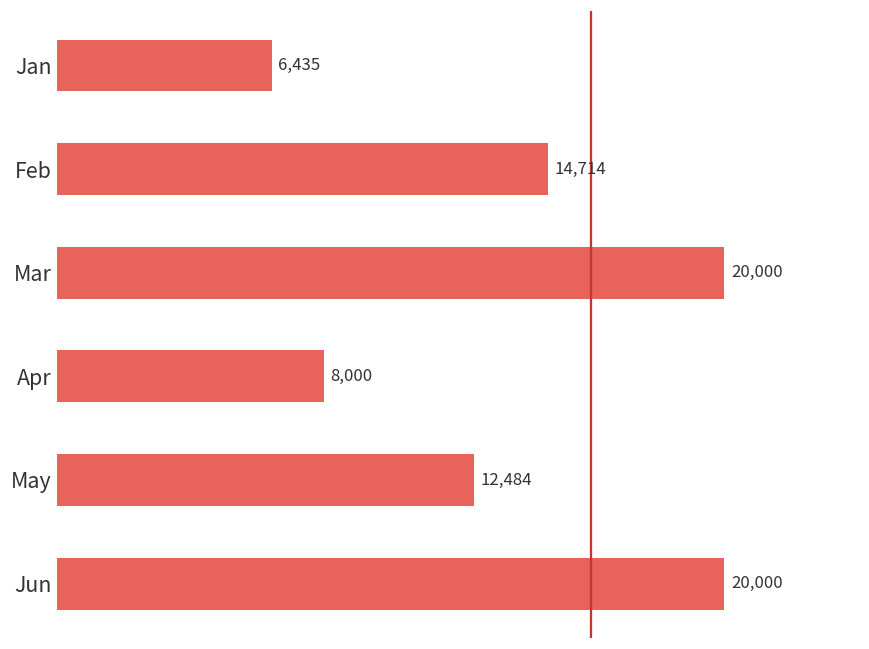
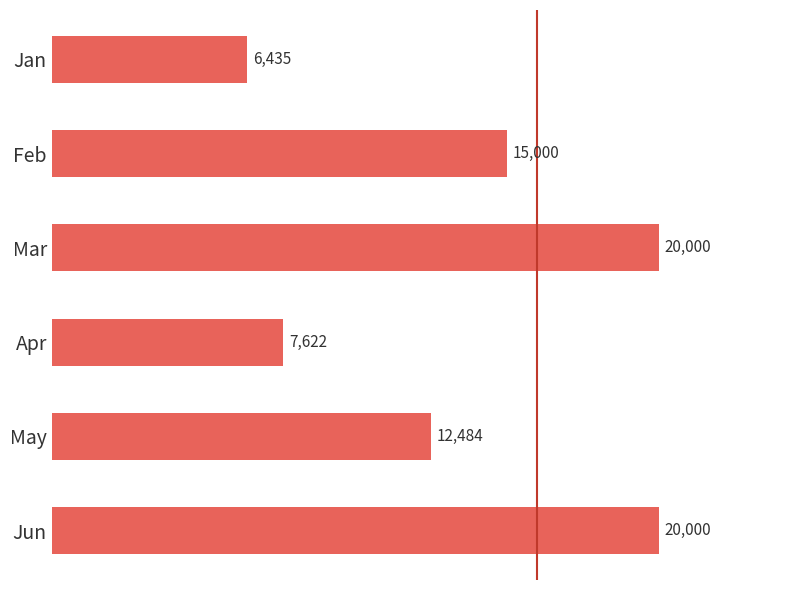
Feb: 14,714 -> 15,000
Apr: 8,000 -> 7,622
